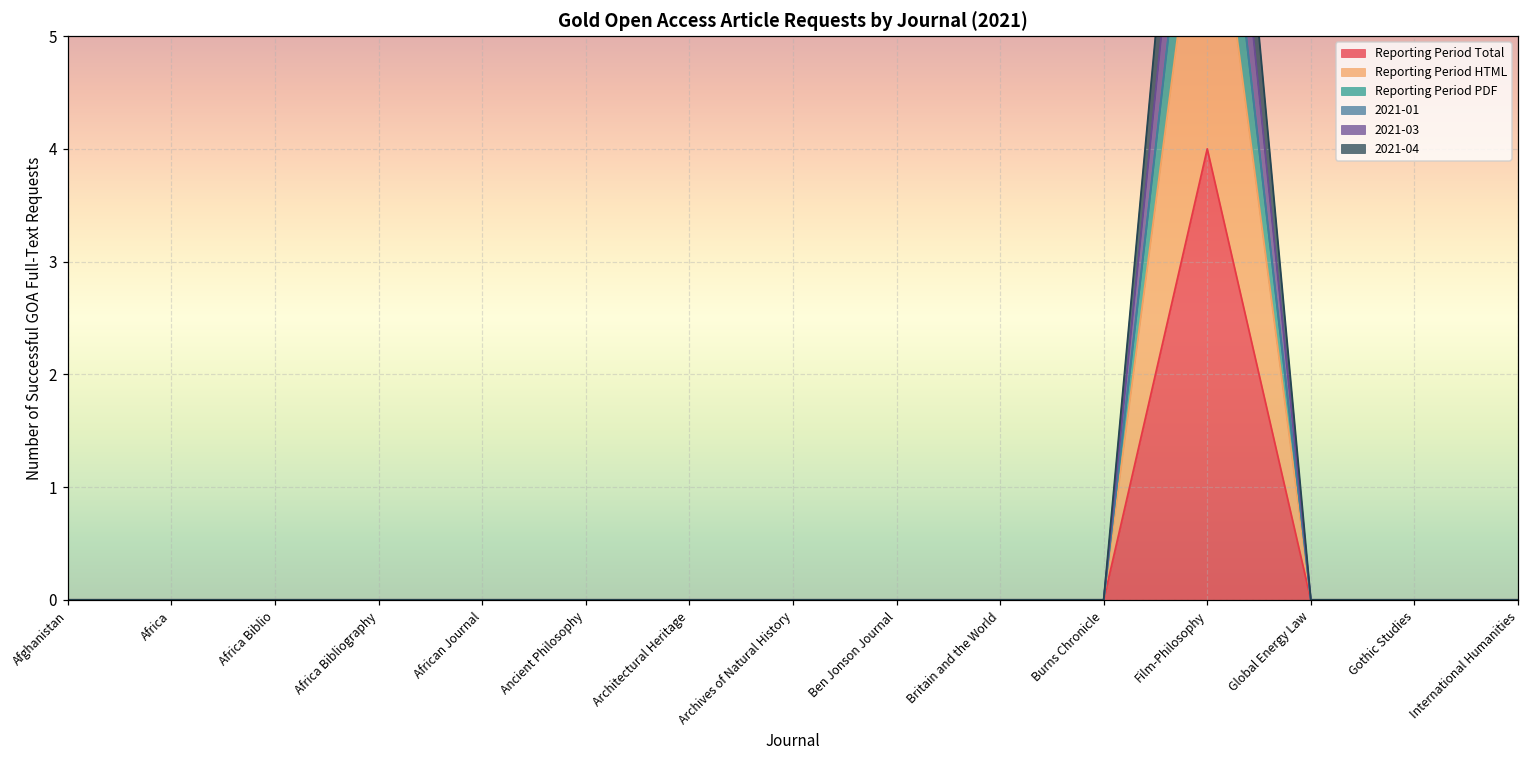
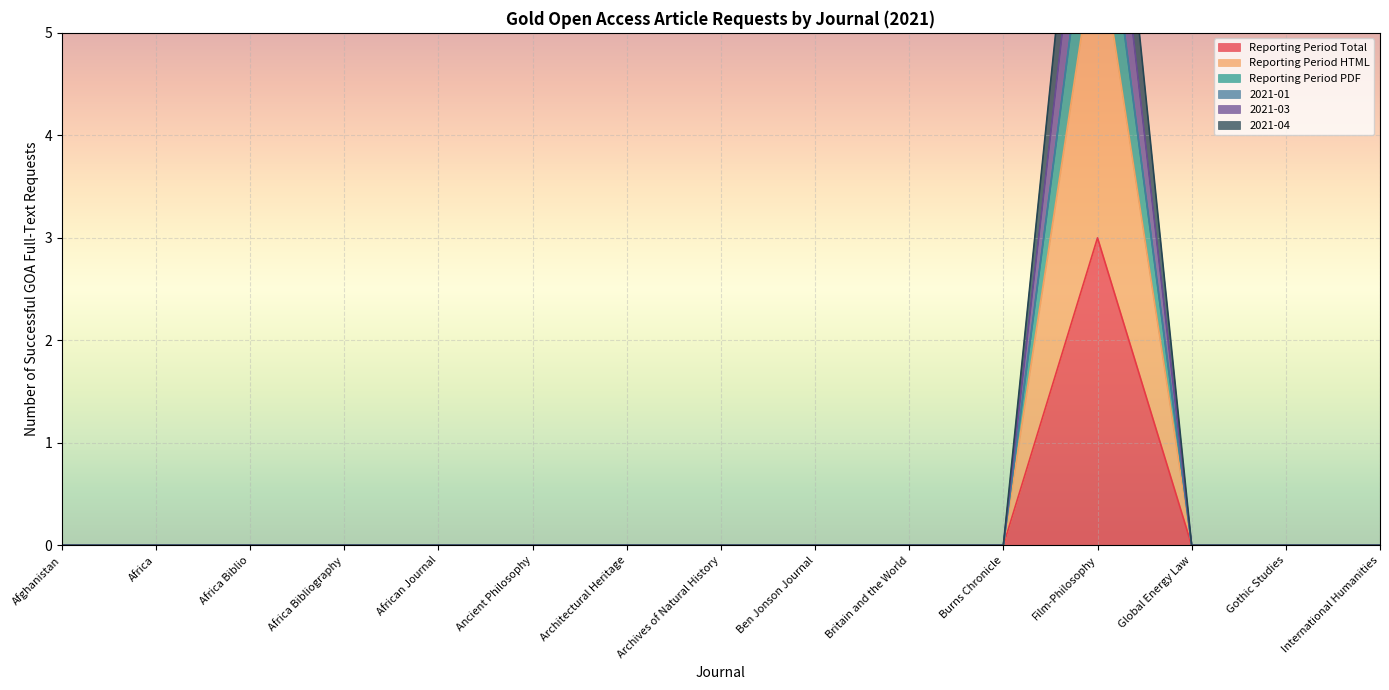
Reporting Period Total, Film-Philosophy: 4 -> 3
